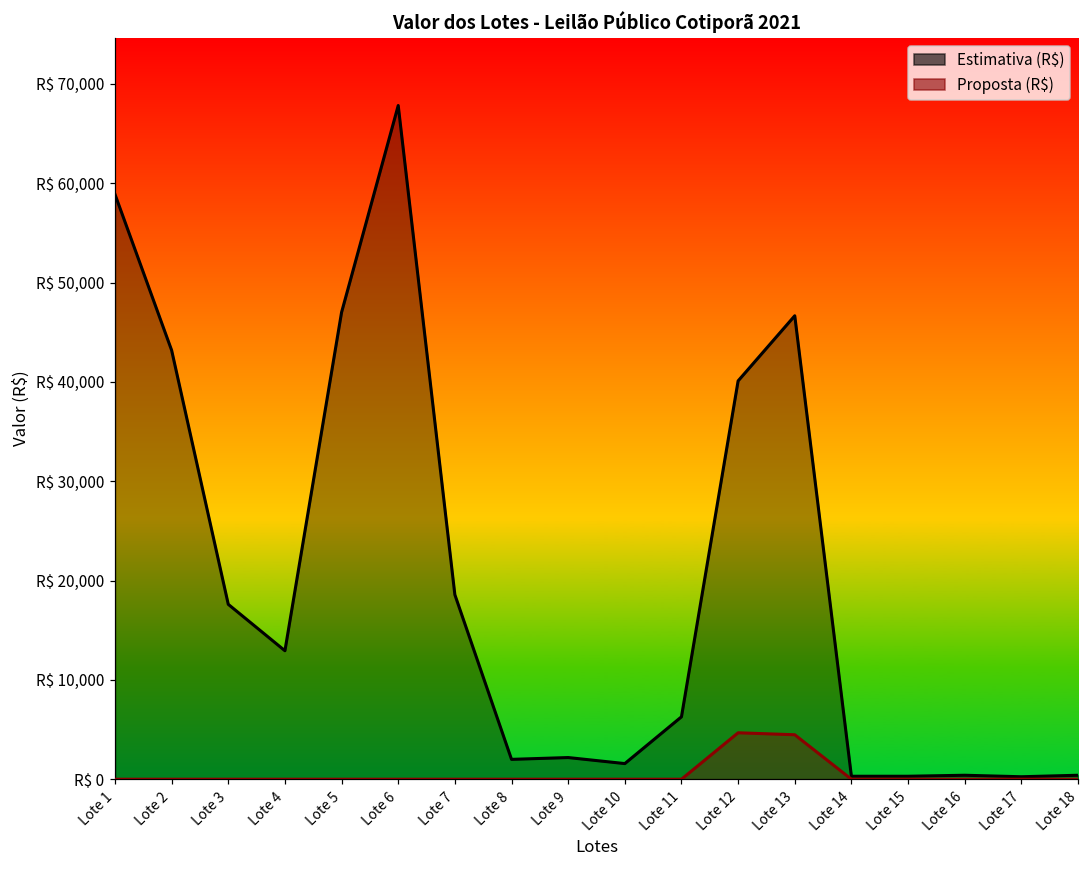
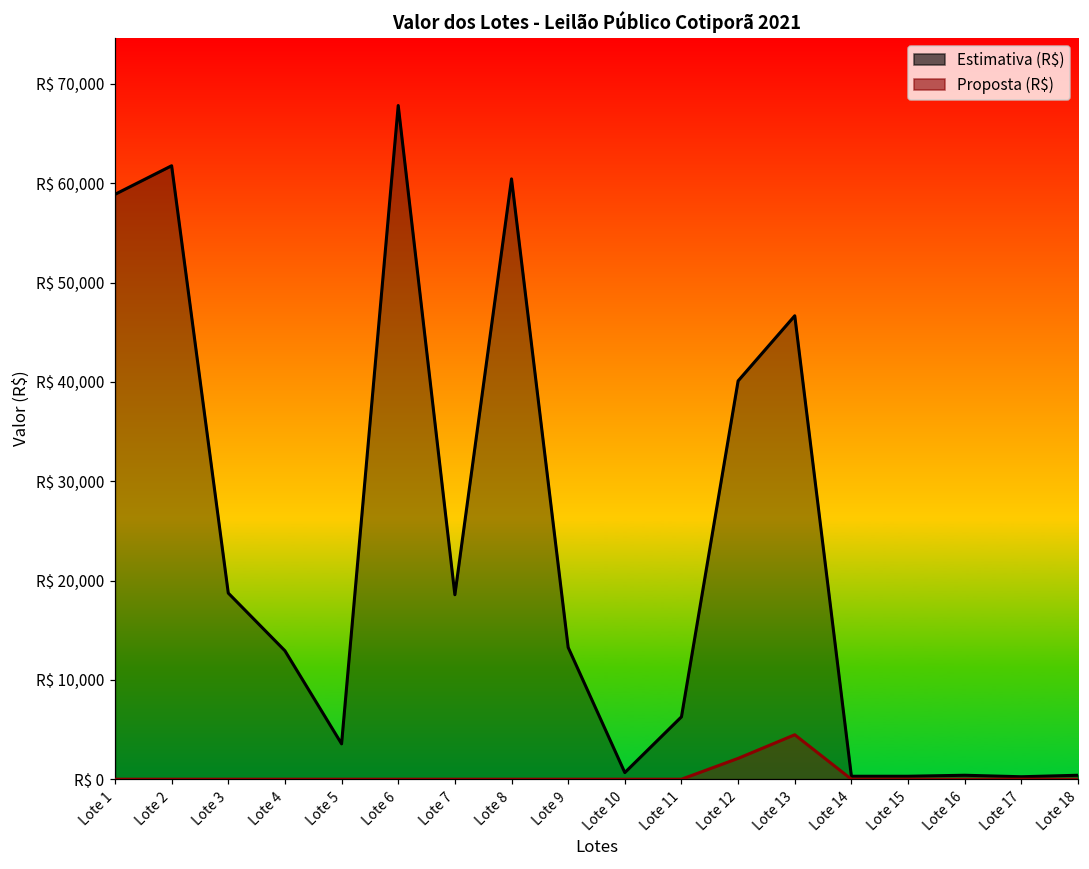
Estimativa (R$), Lote 2: R$ 43,000 -> R$ 62,000
Estimativa (R$), Lote 3: R$ 18,000 -> R$ 19,000
Estimativa (R$), Lote 5: R$ 47,000 -> R$ 4,000
Estimativa (R$), Lote 8: R$ 2,000 -> R$ 60,000
Estimativa (R$), Lote 9: R$ 2,000 -> R$ 13,000
Estimativa (R$), Lote 10: R$ 2,000 -> R$ 1,000
Proposta (R$), Lote 12: R$ 5,000 -> R$ 2,000
